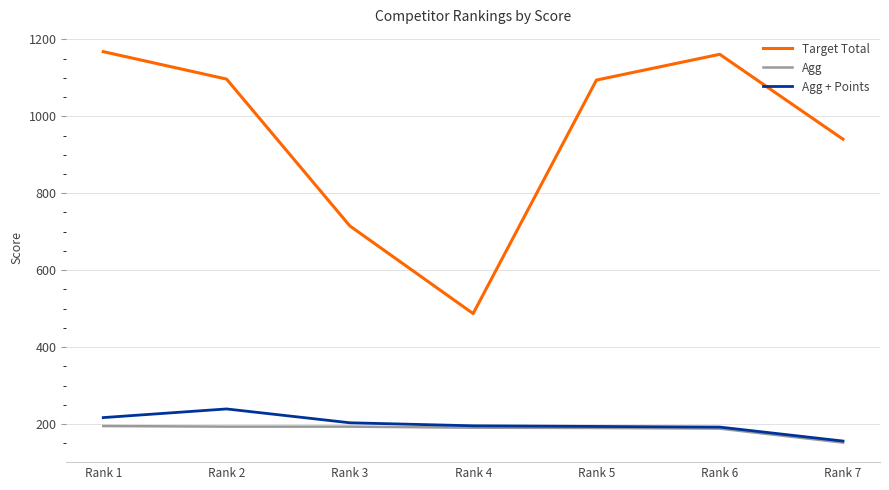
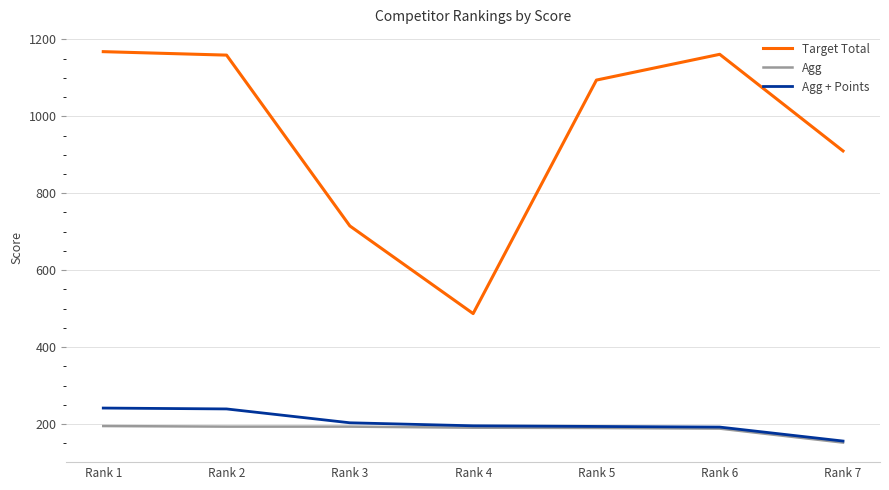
Agg + Points, Rank 1: 220 -> 240
Target Total, Rank 2: 1100 -> 1160
Target Total, Rank 7: 940 -> 910
